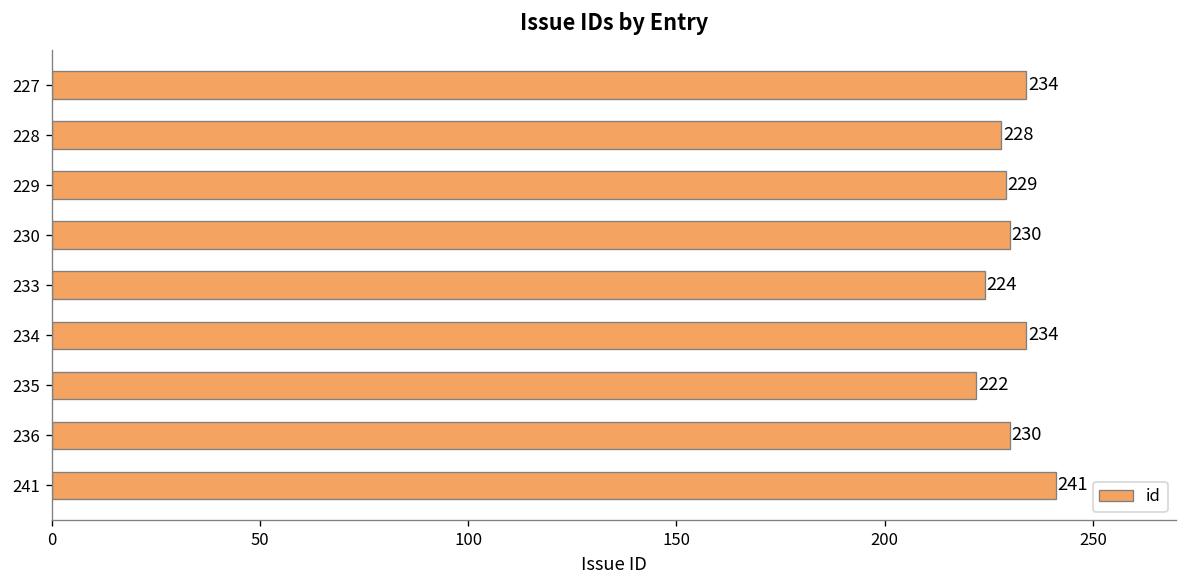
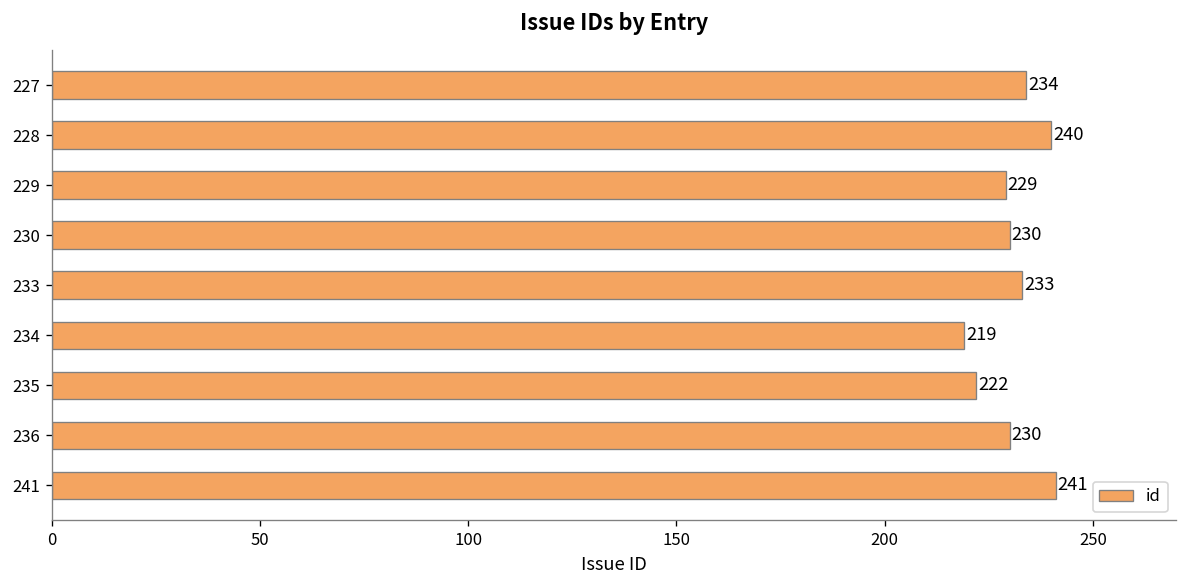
228: 228 -> 240
233: 224 -> 233
234: 234 -> 219
